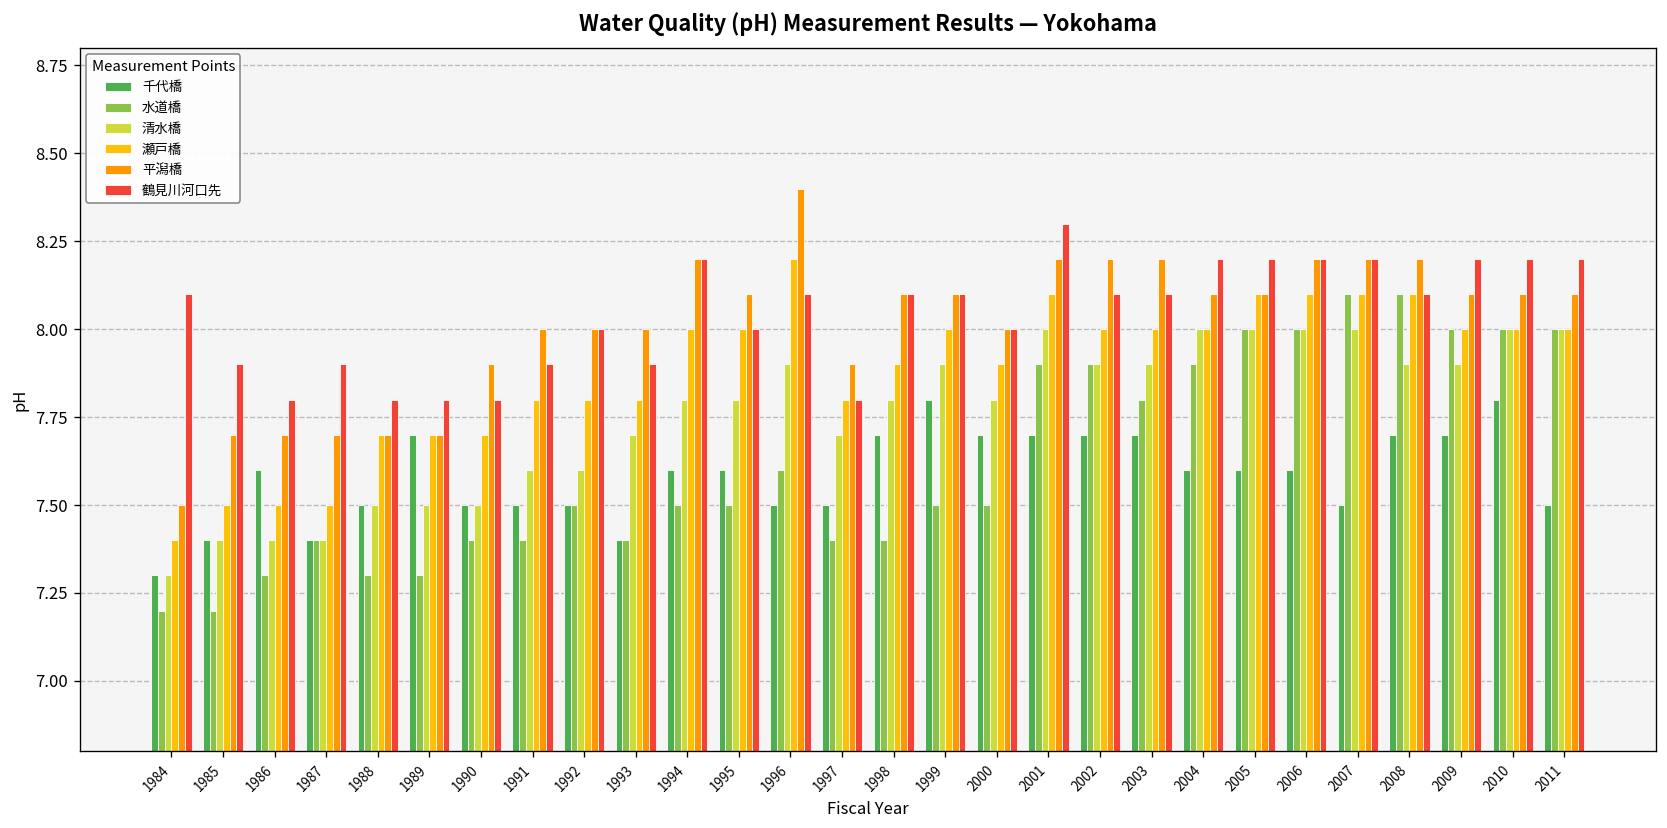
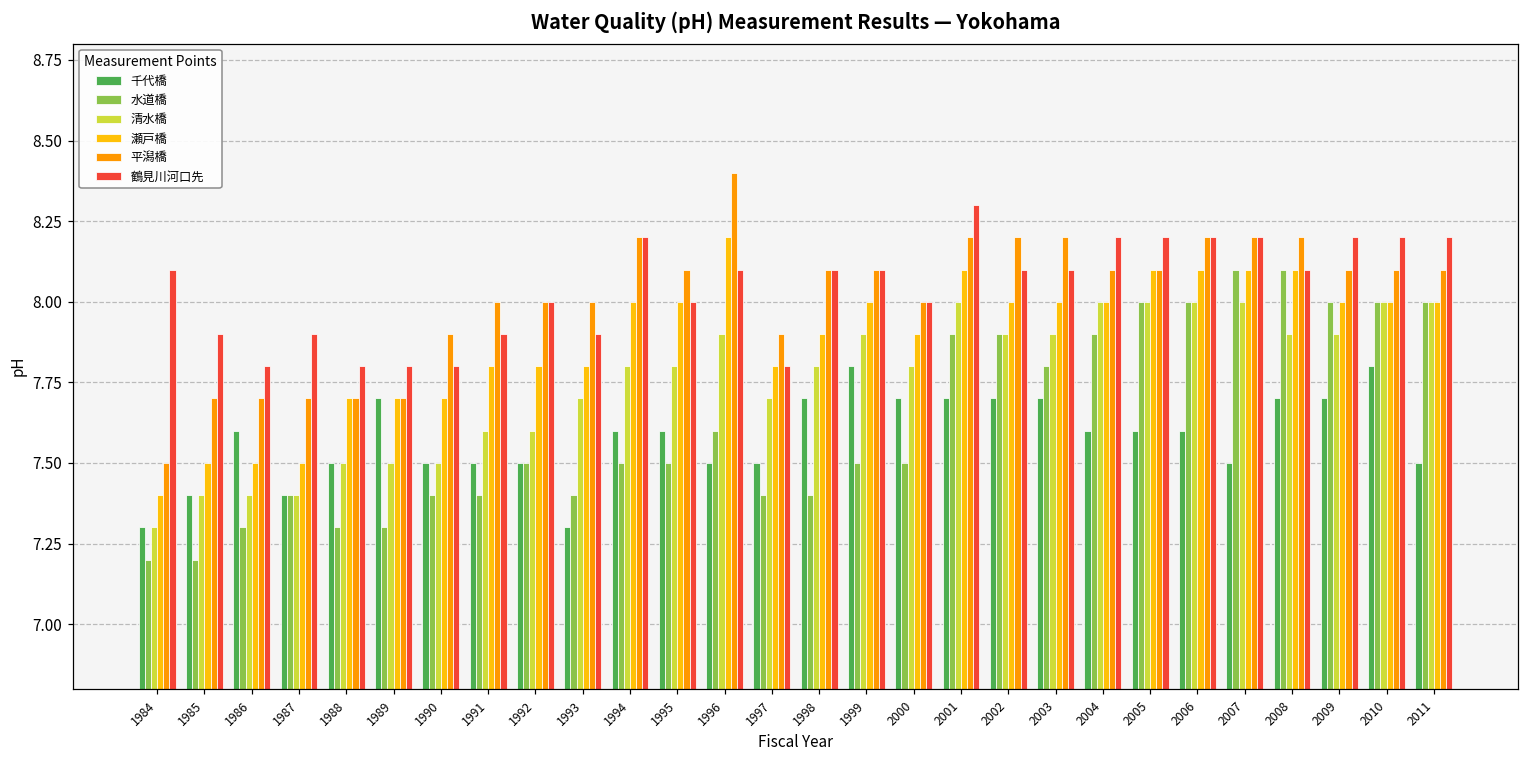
千代橋, 1993: 7.4 -> 7.3
